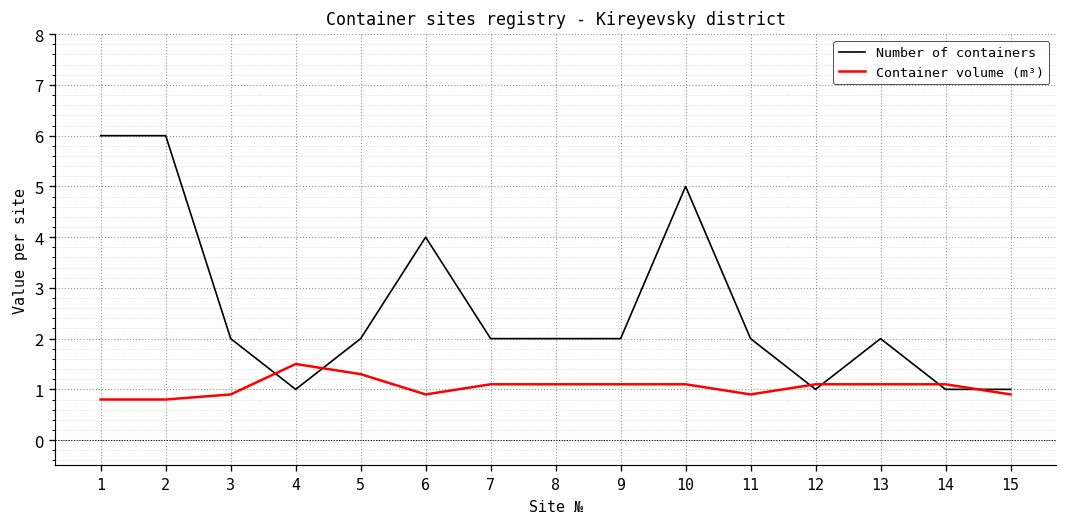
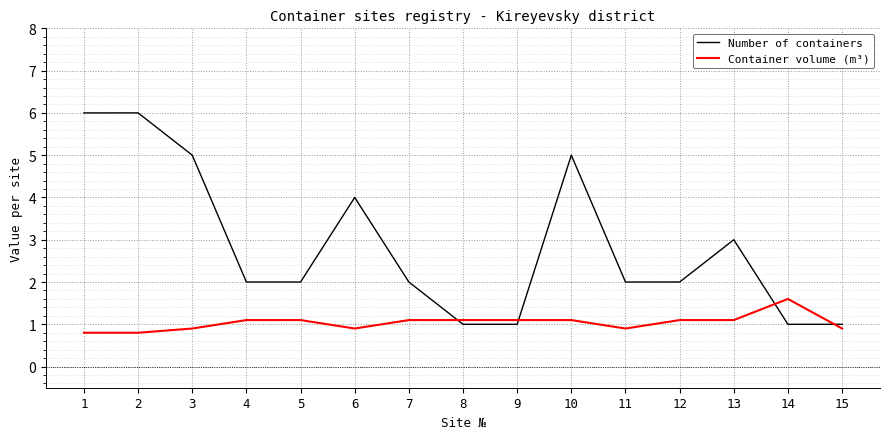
Number of containers, 3: 2 -> 5
Number of containers, 4: 1 -> 2
Container volume (m³), 4: 1.5 -> 1.1
Container volume (m³), 5: 1.3 -> 1.1
Number of containers, 8: 2 -> 1
Number of containers, 9: 2 -> 1
Number of containers, 12: 1 -> 2
Number of containers, 13: 2 -> 3
Container volume (m³), 14: 1.1 -> 1.6
